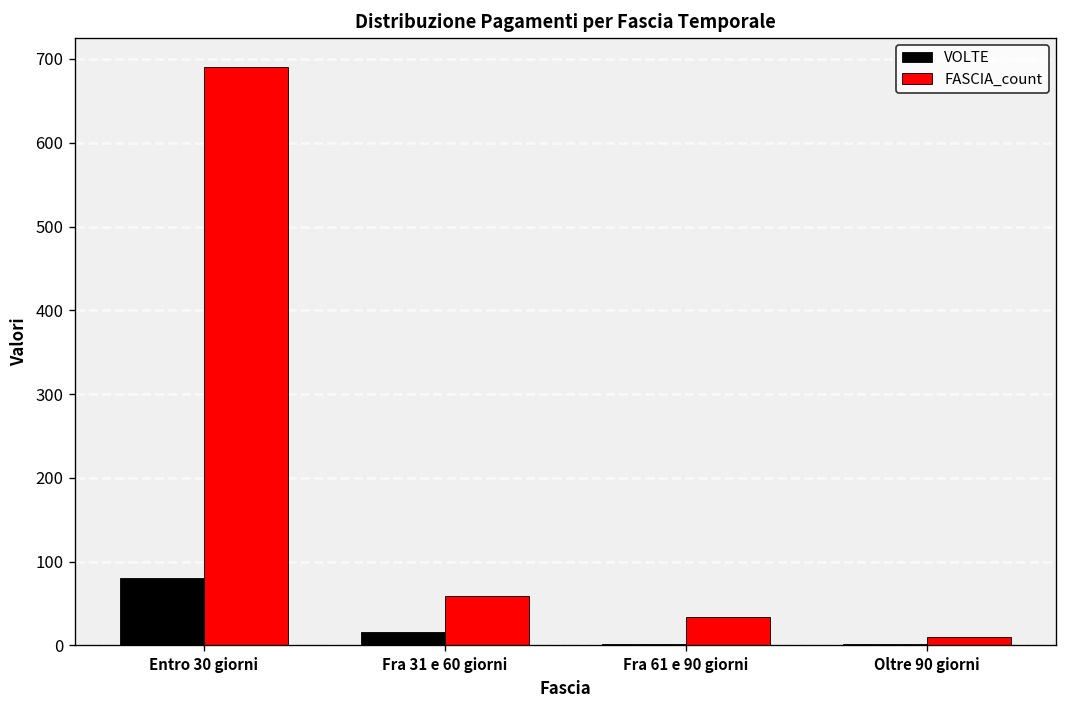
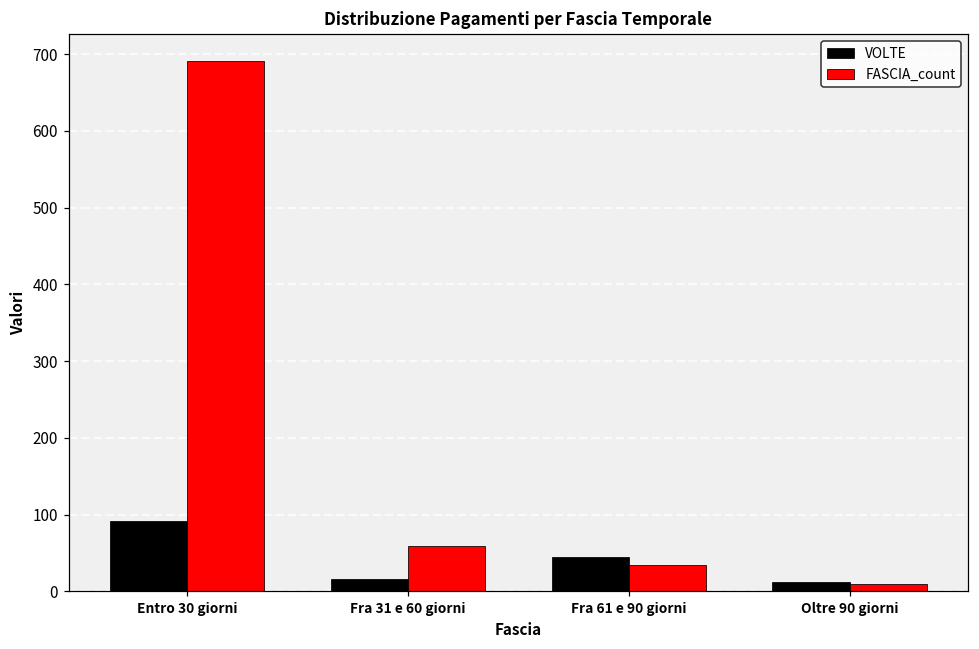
VOLTE, Entro 30 giorni: 80 -> 90
VOLTE, Fra 61 e 90 giorni: 0 -> 50
VOLTE, Oltre 90 giorni: 0 -> 10
